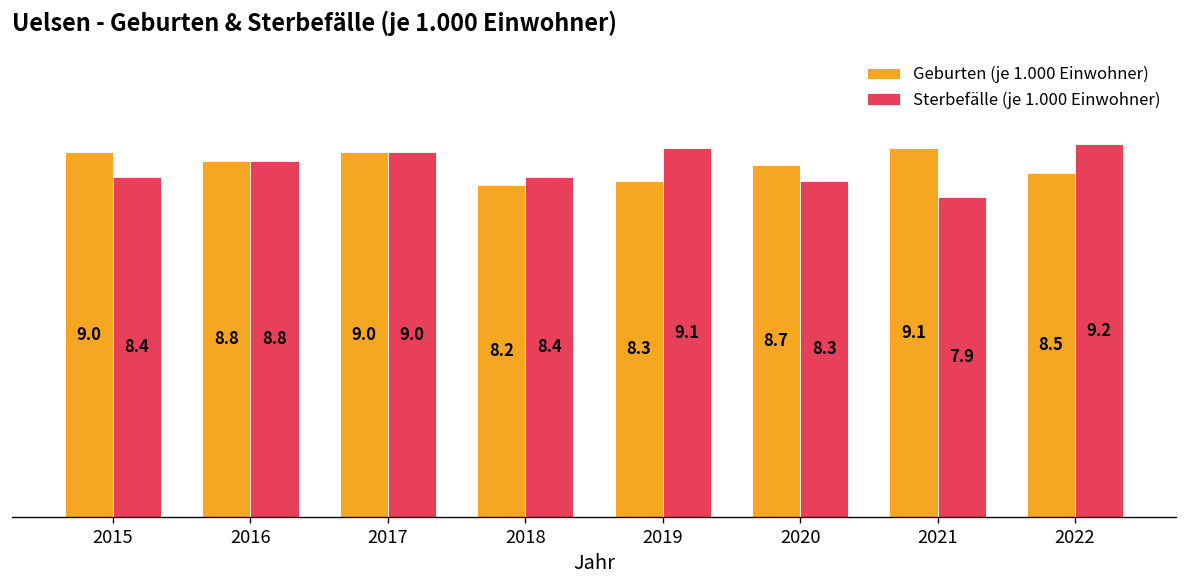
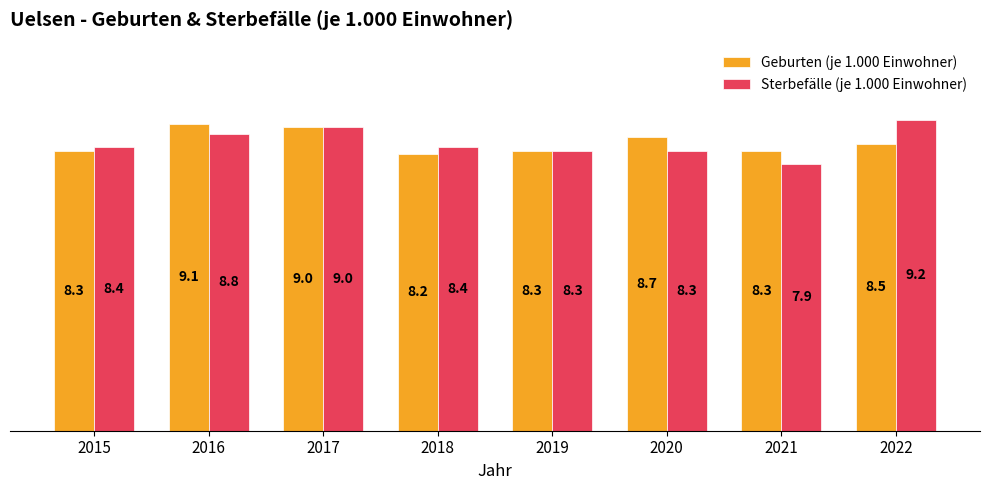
Geburten (je 1.000 Einwohner), 2015: 9.0 -> 8.3
Geburten (je 1.000 Einwohner), 2016: 8.8 -> 9.1
Sterbefälle (je 1.000 Einwohner), 2019: 9.1 -> 8.3
Geburten (je 1.000 Einwohner), 2021: 9.1 -> 8.3
